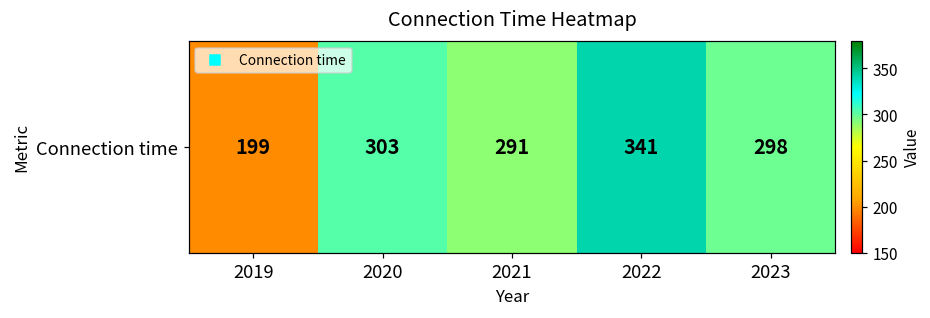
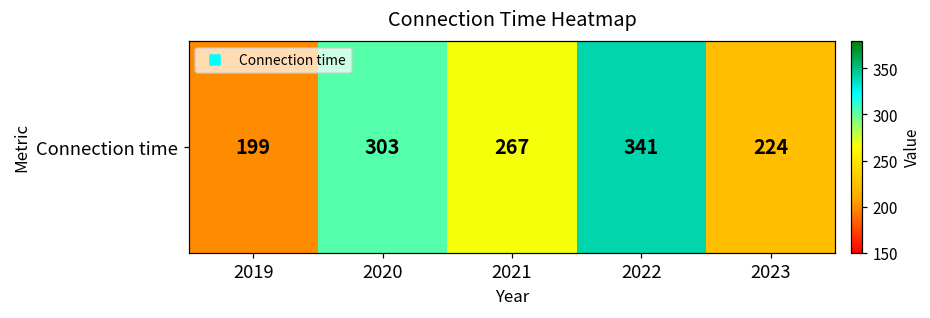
Connection time, 2021: 291 -> 267
Connection time, 2023: 298 -> 224
